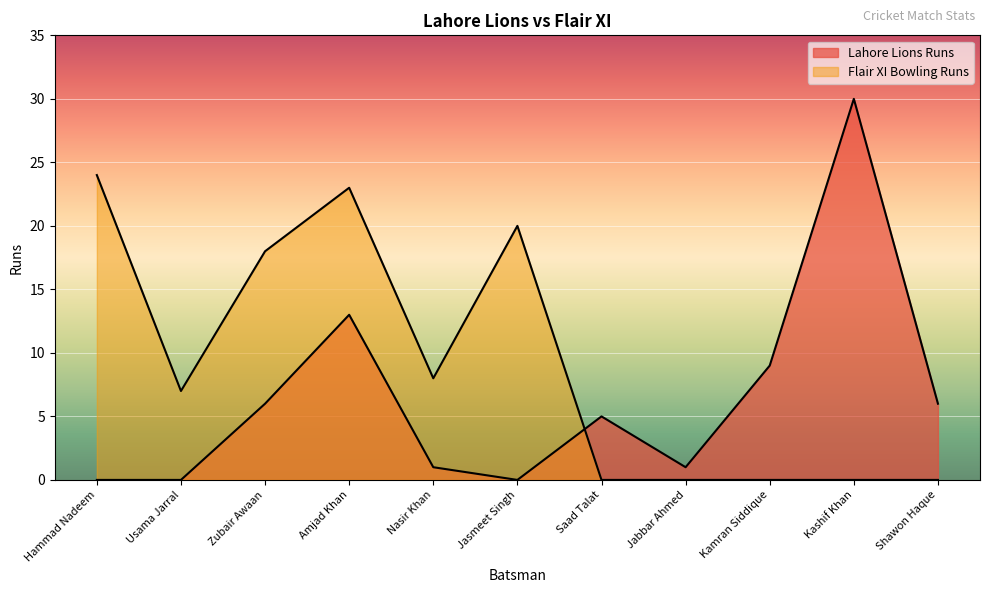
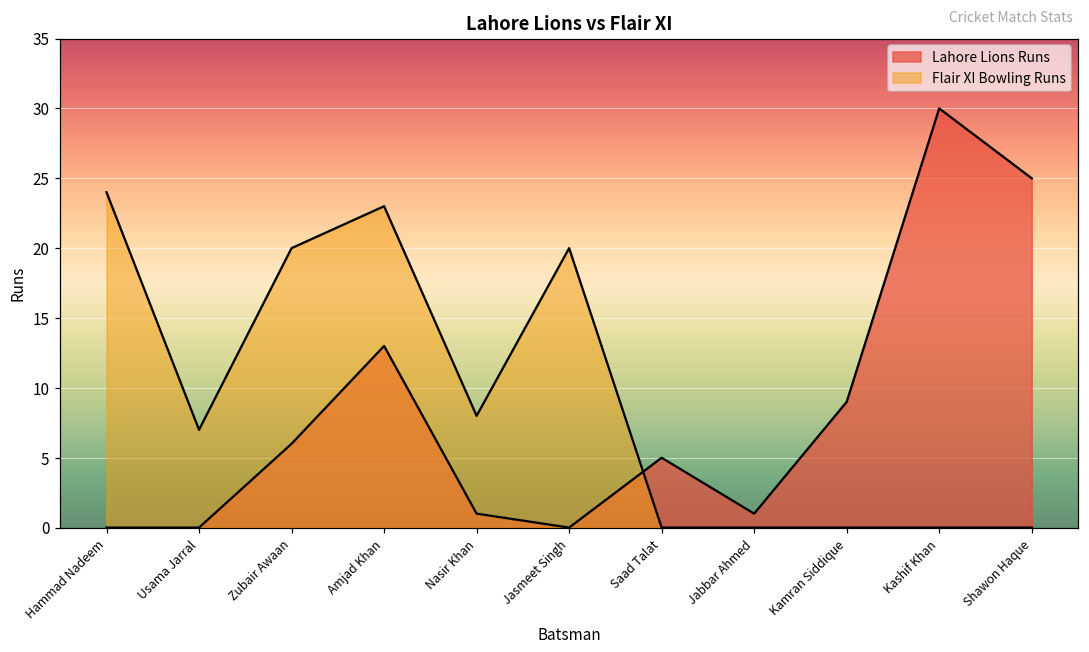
Flair XI Bowling Runs, Zubair Awaan: 18 -> 20
Lahore Lions Runs, Shawon Haque: 6 -> 25
